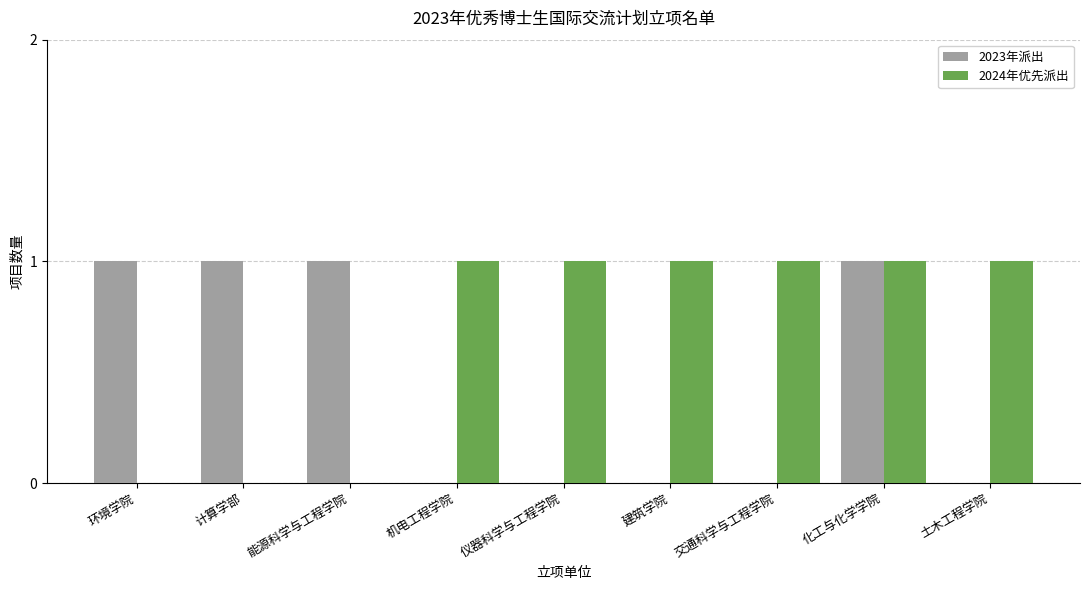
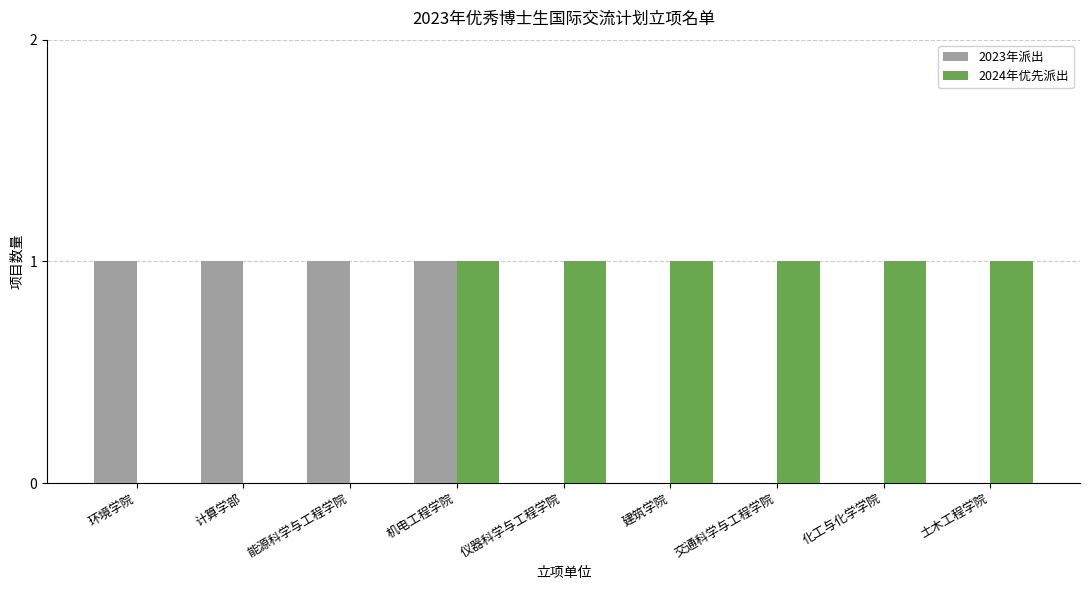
2023年派出, 机电工程学院: 0 -> 1
2023年派出, 化工与化学学院: 1 -> 0
